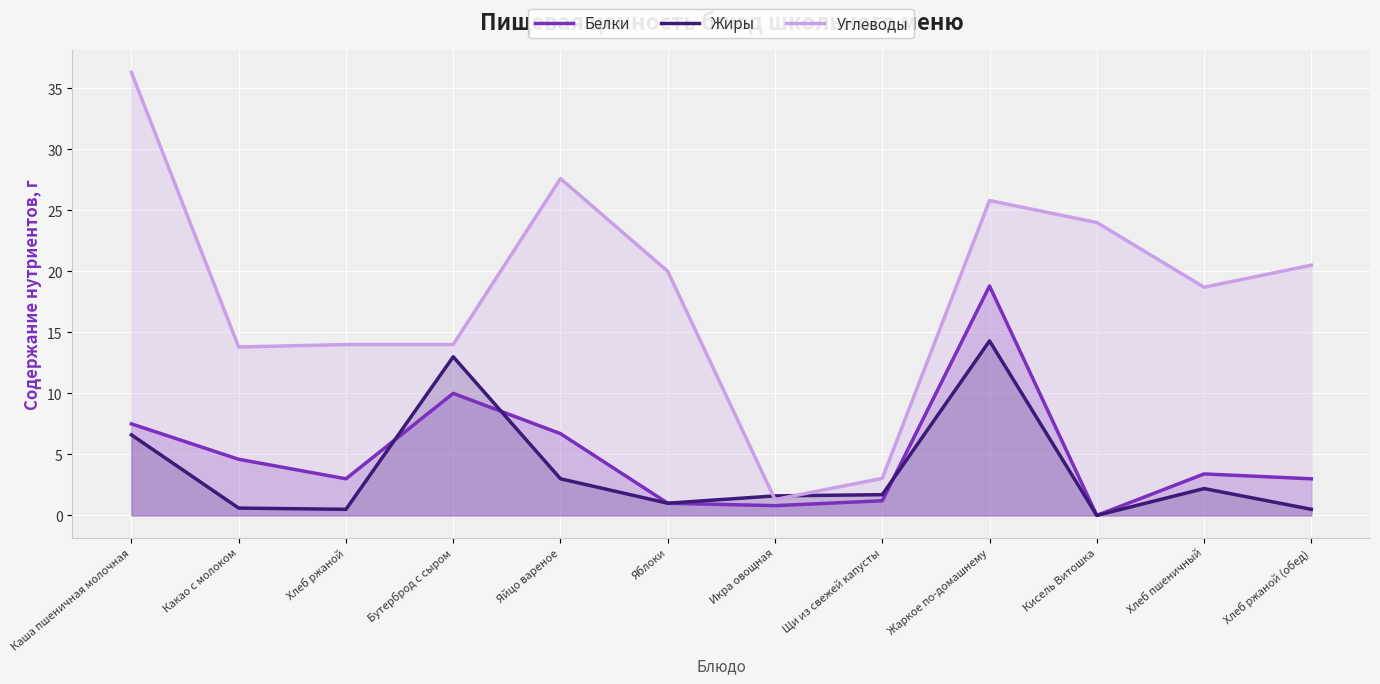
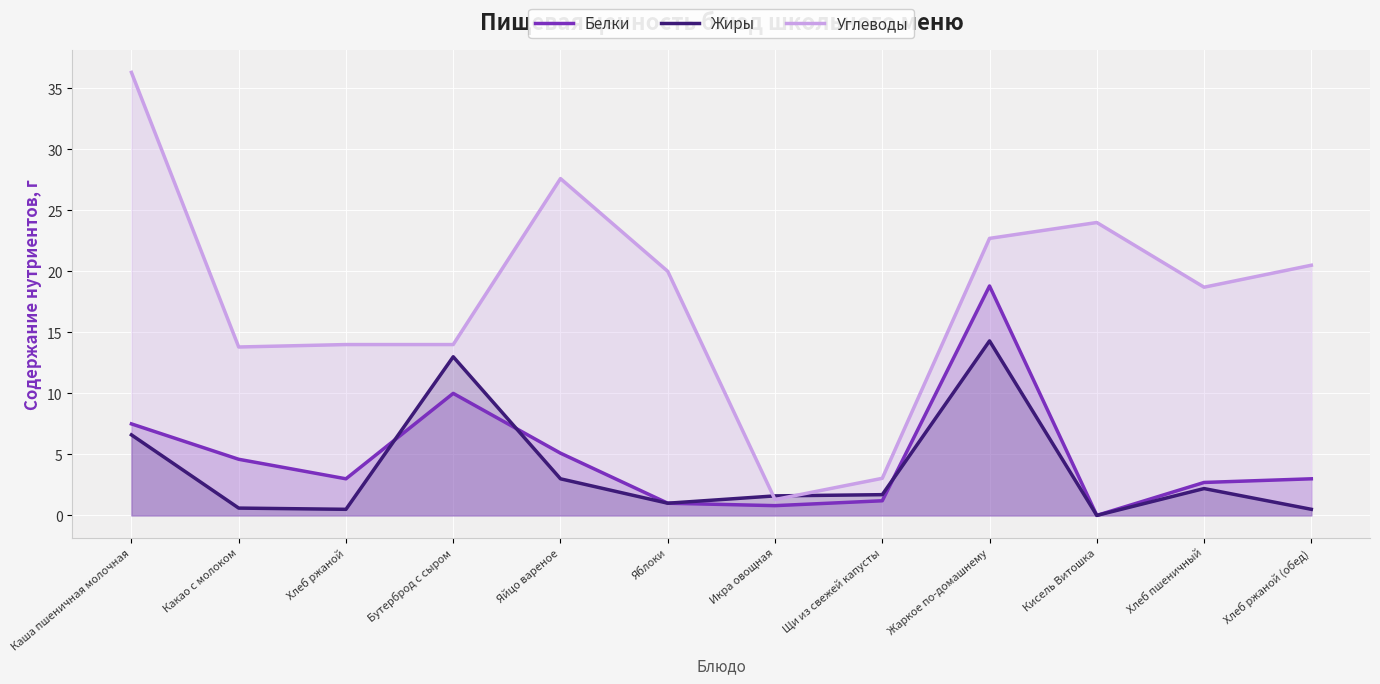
Белки, Яйцо вареное: 6.7 -> 5.1
Углеводы, Жаркое по-домашнему: 25.8 -> 22.7
Белки, Хлеб пшеничный: 3.4 -> 2.7
